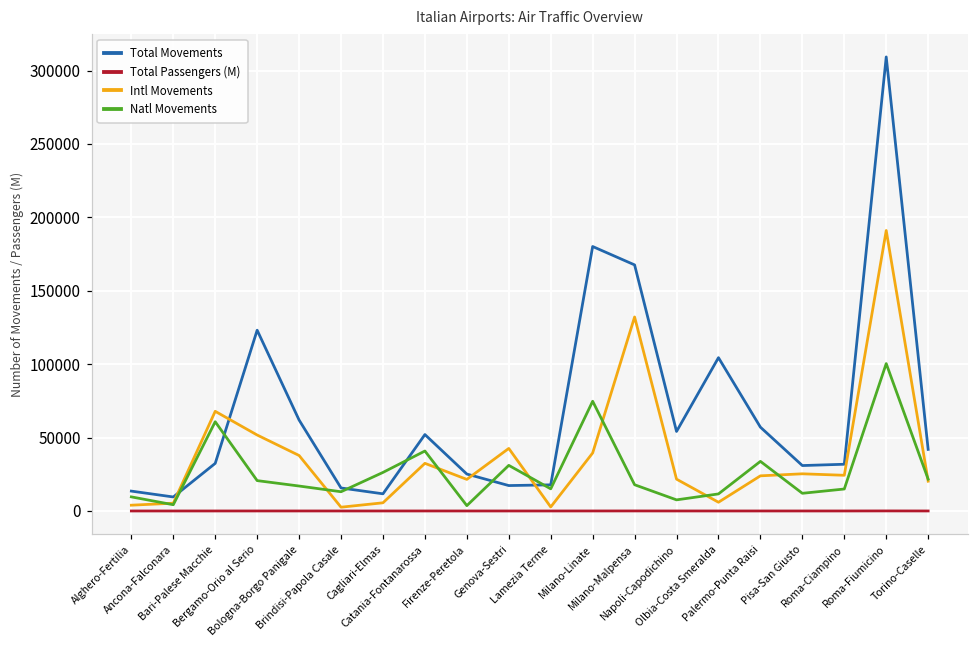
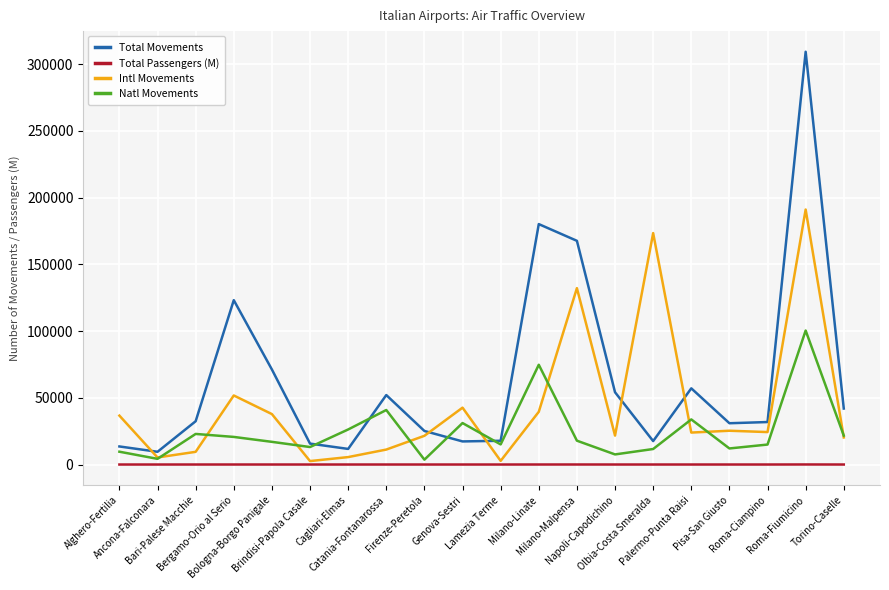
Intl Movements, Alghero-Fertilia: 4000 -> 37000
Intl Movements, Bari-Palese Macchie: 68000 -> 10000
Natl Movements, Bari-Palese Macchie: 61000 -> 23000
Total Movements, Bologna-Borgo Panigale: 62000 -> 71000
Intl Movements, Catania-Fontanarossa: 32000 -> 11000
Total Movements, Olbia-Costa Smeralda: 104000 -> 18000
Intl Movements, Olbia-Costa Smeralda: 6000 -> 173000
